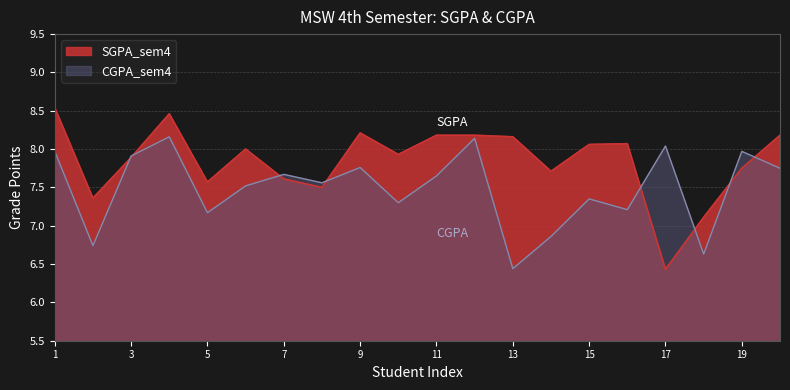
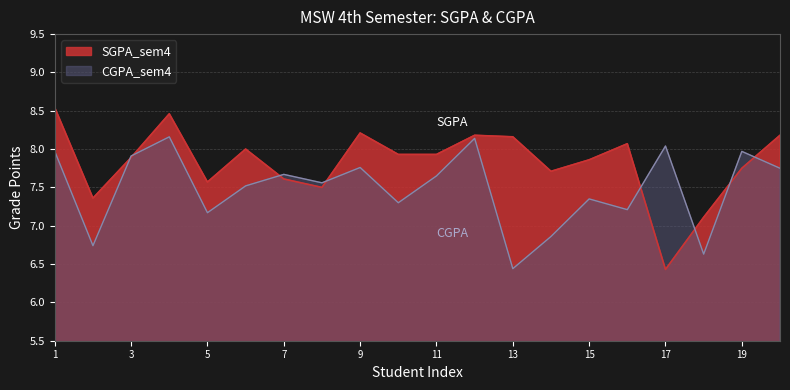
SGPA_sem4, 11: 8.2 -> 7.9
SGPA_sem4, 15: 8.1 -> 7.9
